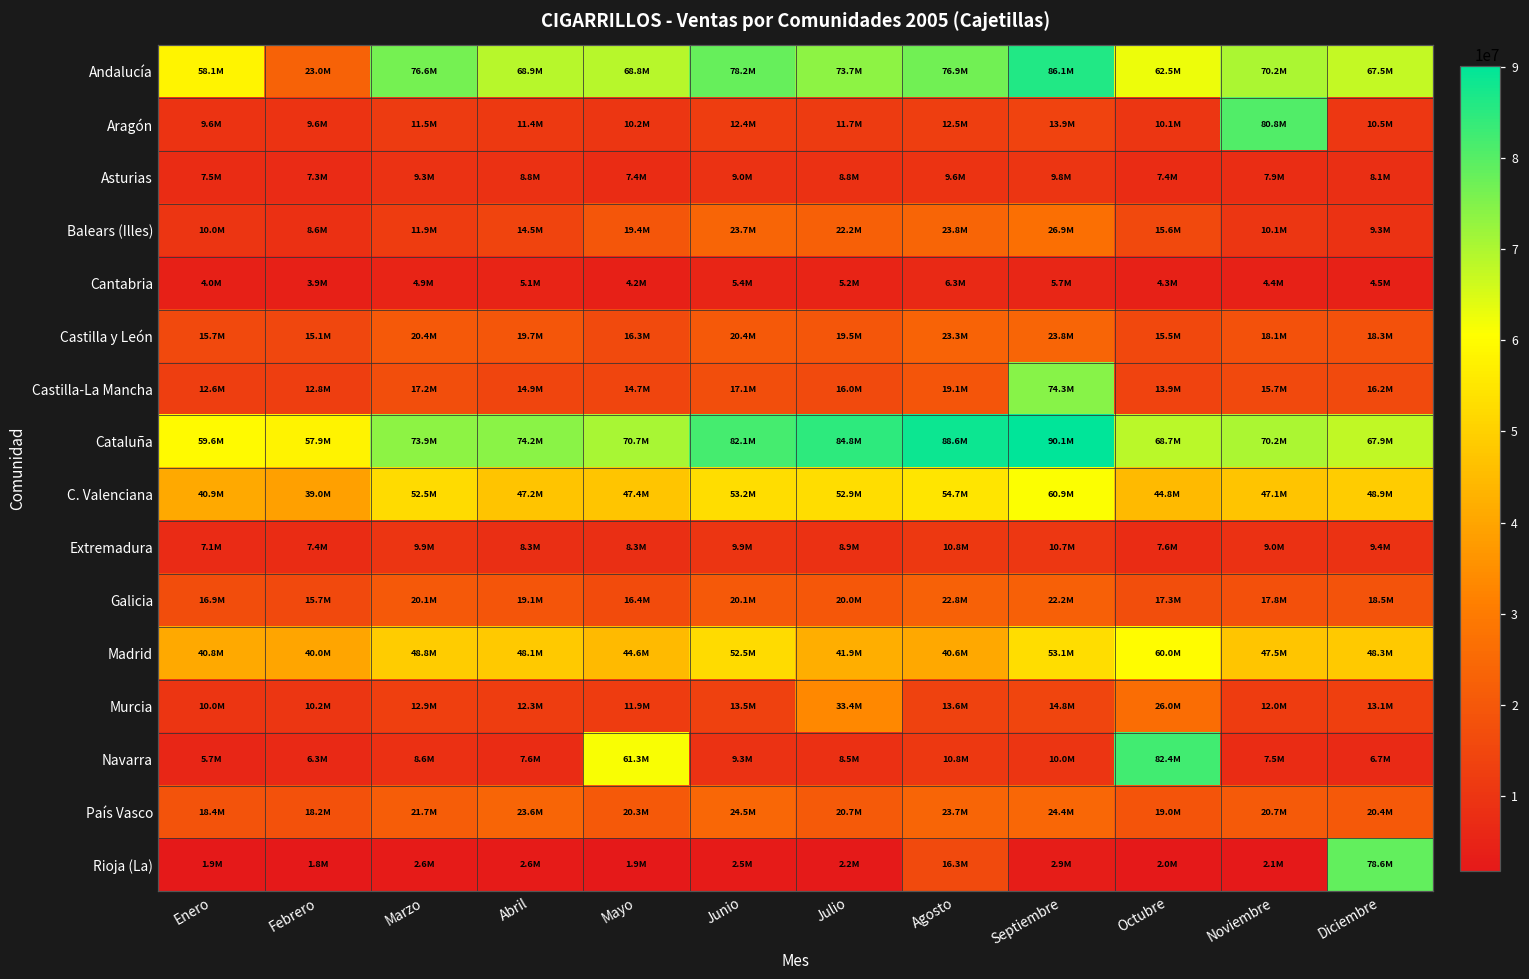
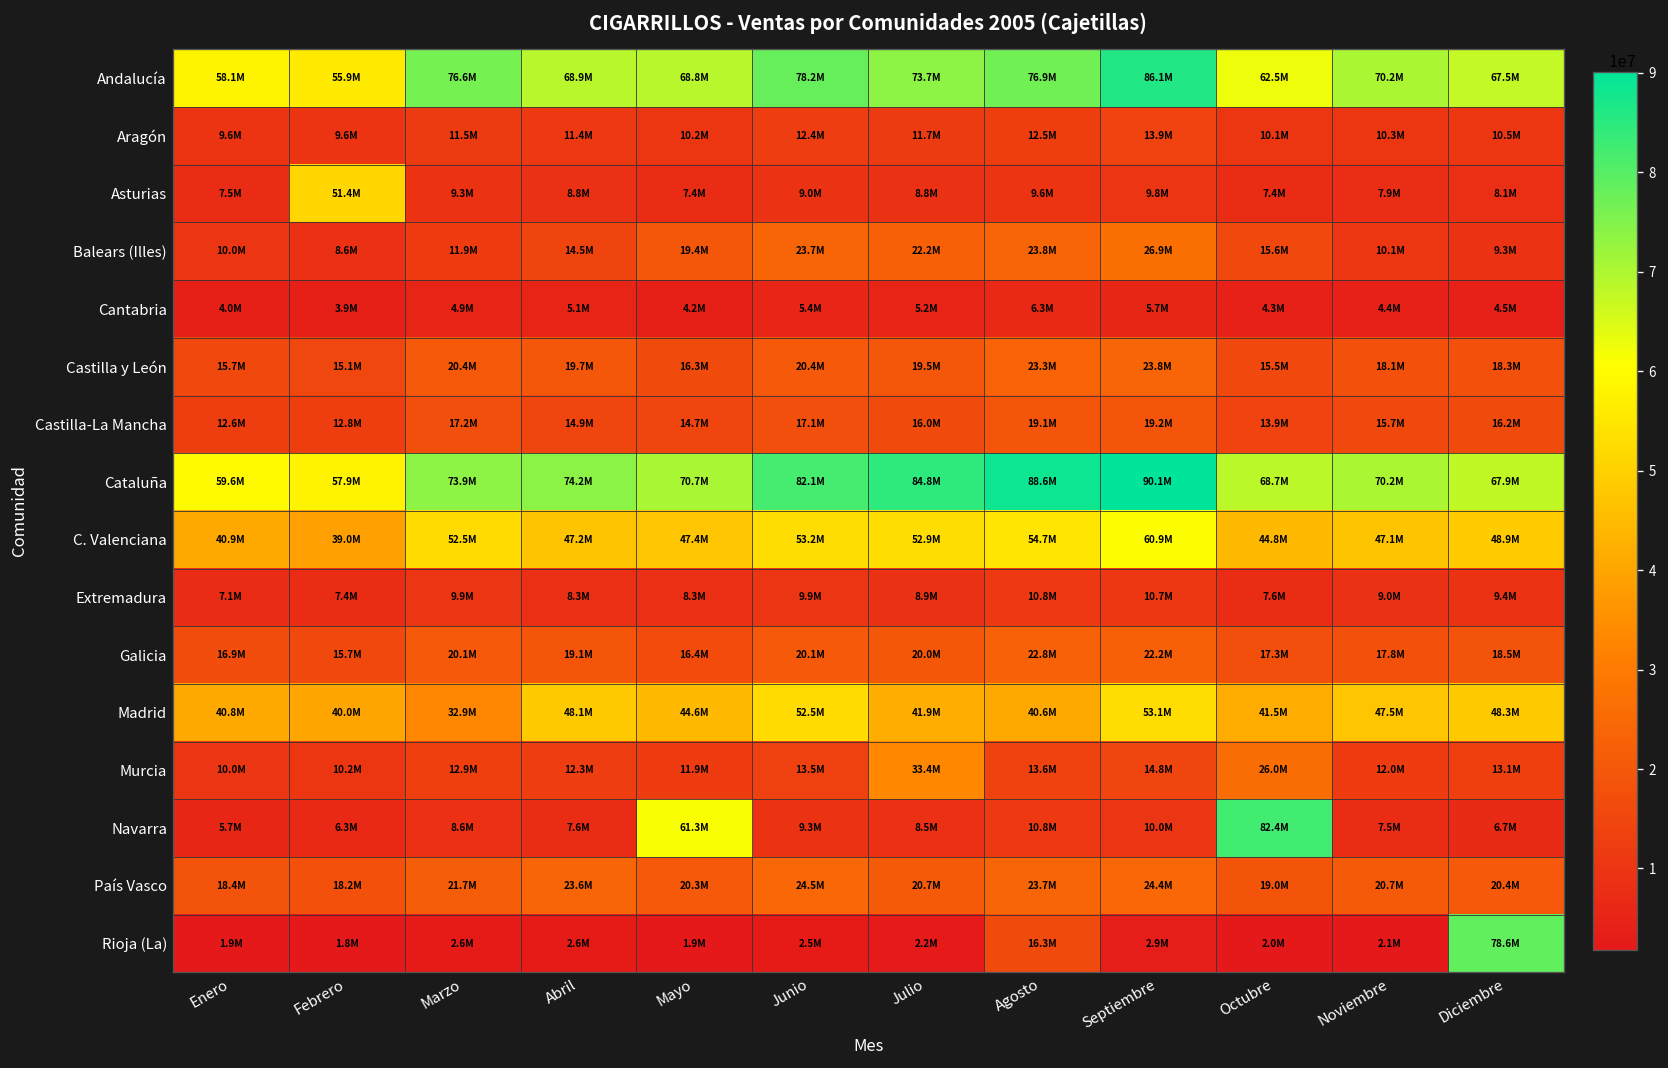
Andalucía, Febrero: 23.0M -> 55.9M
Aragón, Noviembre: 80.8M -> 10.3M
Asturias, Febrero: 7.3M -> 51.4M
Castilla-La Mancha, Septiembre: 74.3M -> 19.2M
Madrid, Marzo: 48.8M -> 32.9M
Madrid, Octubre: 60.0M -> 41.5M
